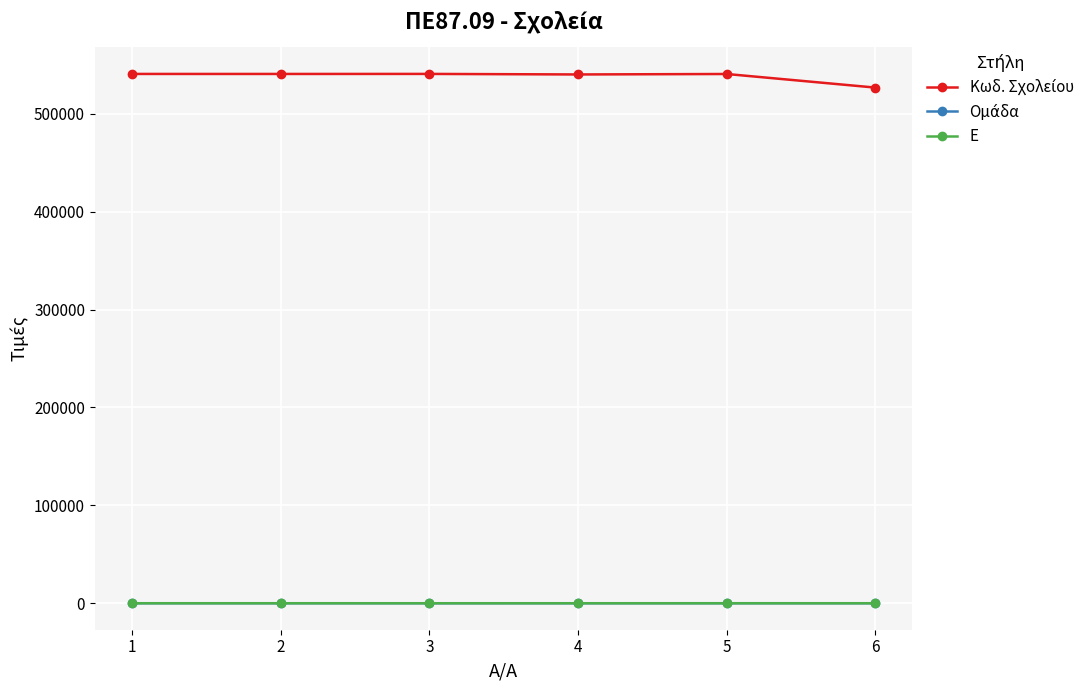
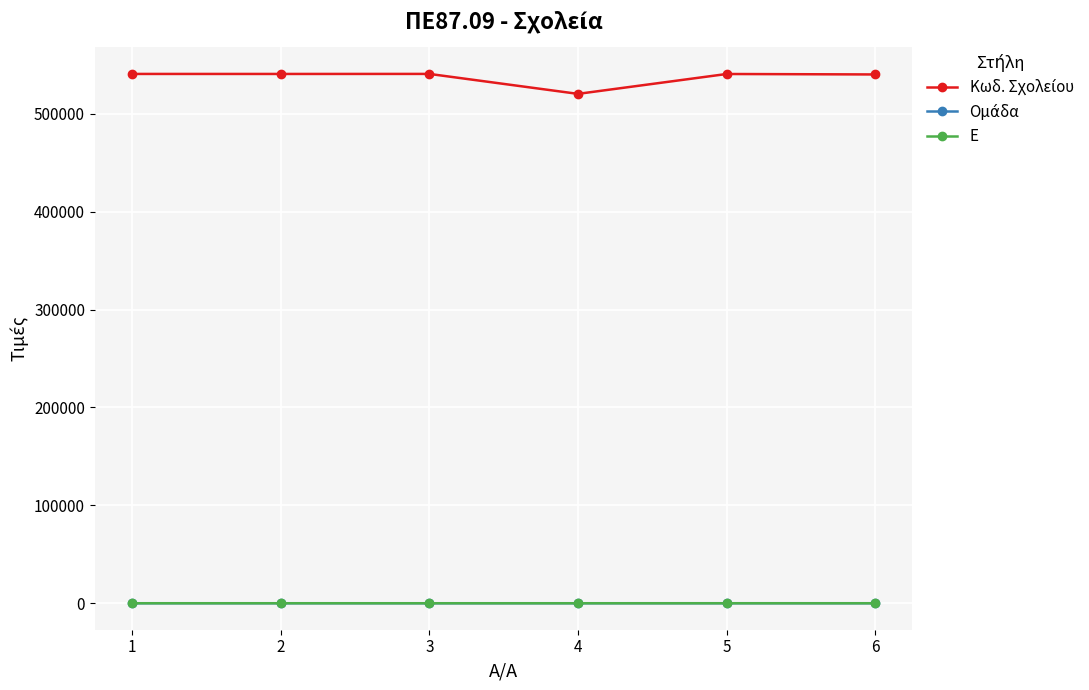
Κωδ. Σχολείου, 4: 540000 -> 520000
Κωδ. Σχολείου, 6: 530000 -> 540000
